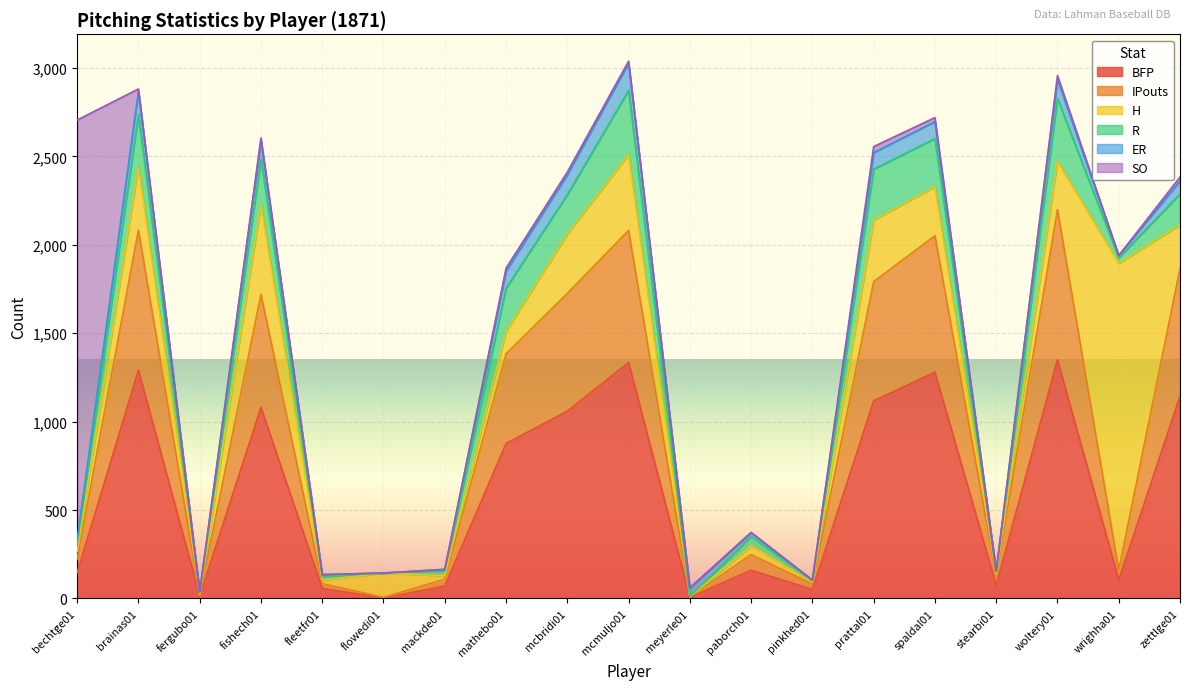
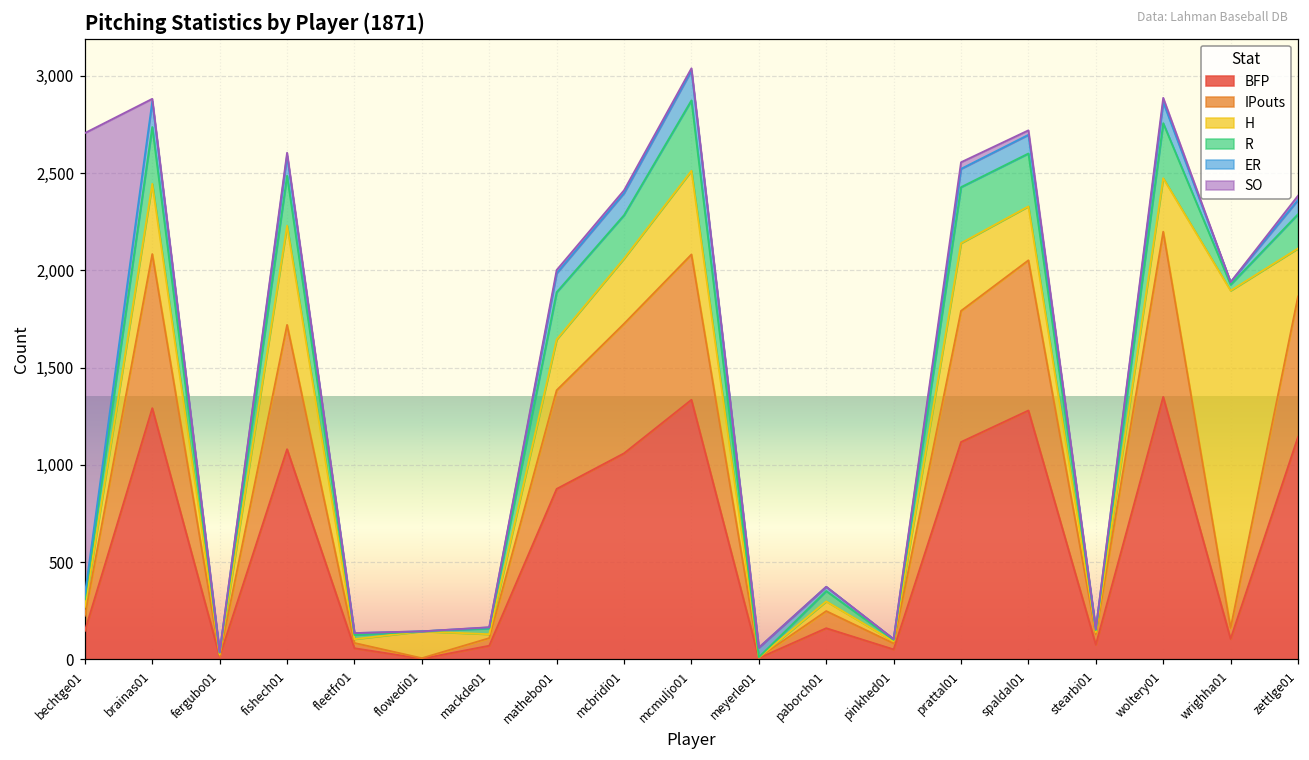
H, mathebo01: 130 -> 260
R, woltery01: 350 -> 280
